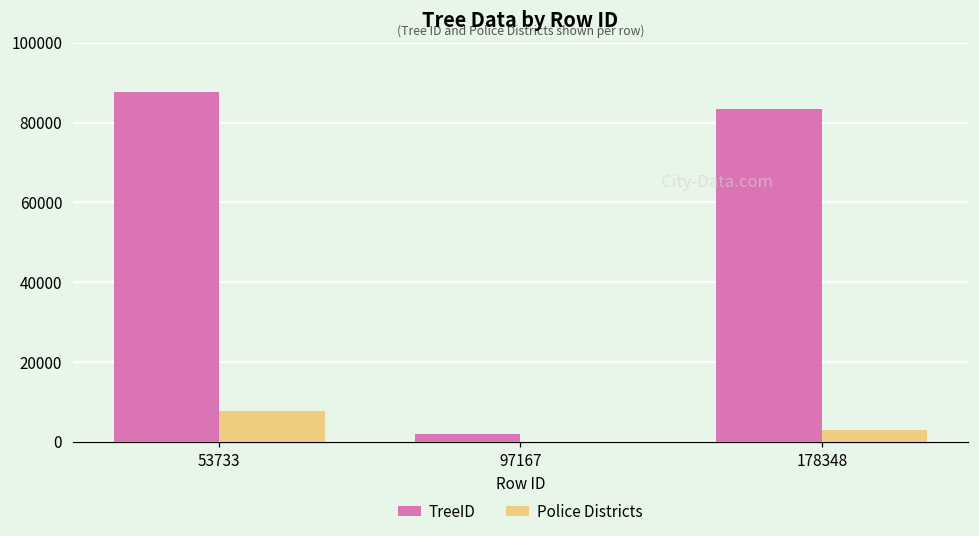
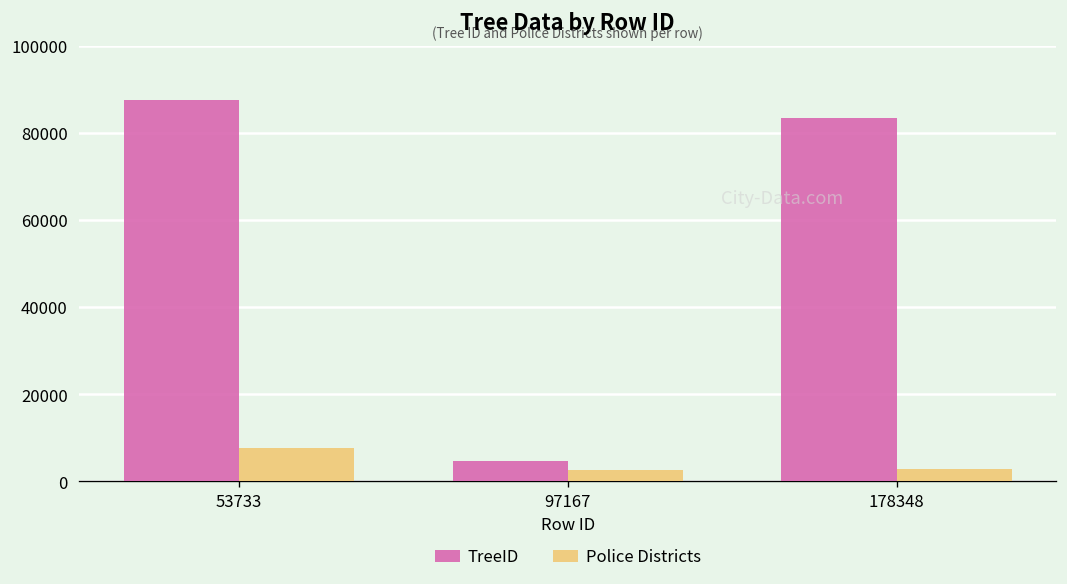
TreeID, 97167: 2000 -> 5000
Police Districts, 97167: 0 -> 2000
